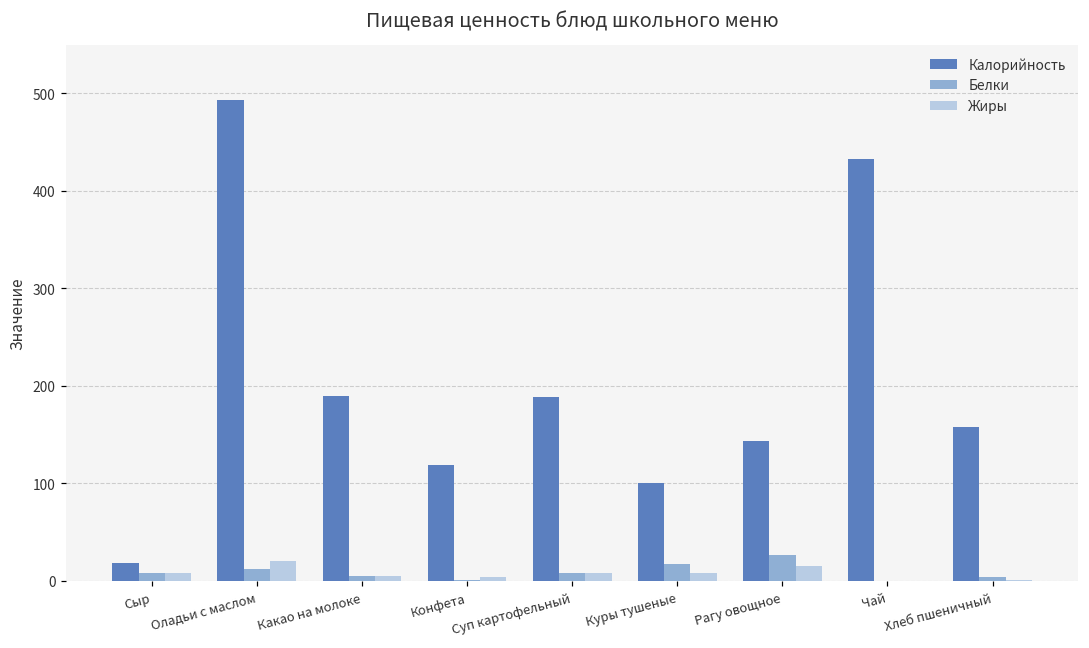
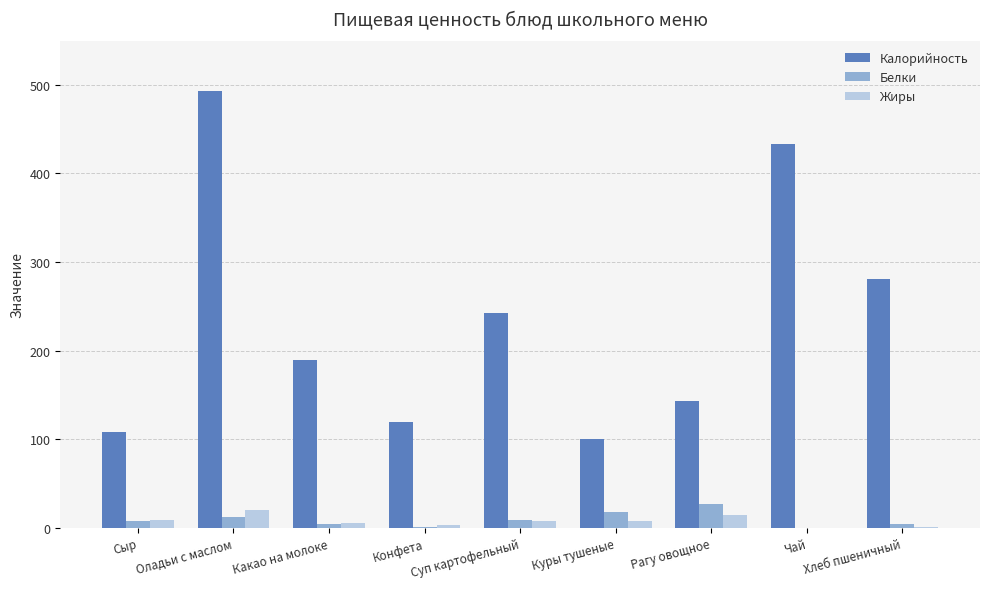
Калорийность, Сыр: 20 -> 110
Калорийность, Суп картофельный: 190 -> 240
Калорийность, Хлеб пшеничный: 160 -> 280
